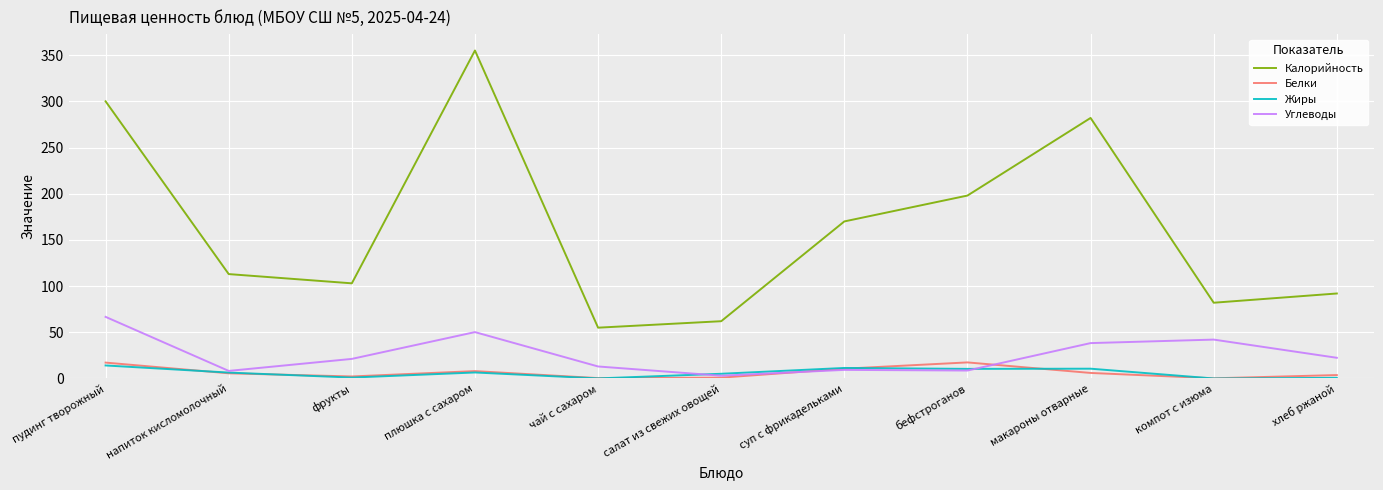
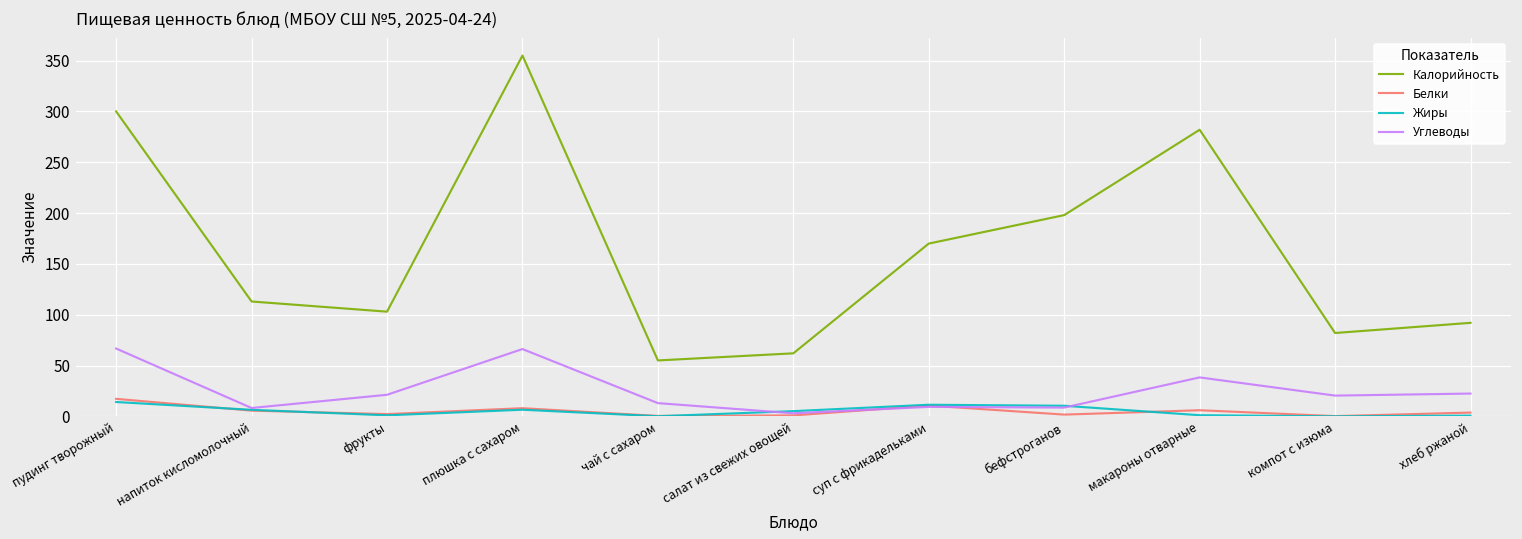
Углеводы, плюшка с сахаром: 50 -> 70
Белки, бефстроганов: 20 -> 0
Жиры, макароны отварные: 10 -> 0
Углеводы, компот с изюма: 40 -> 20
